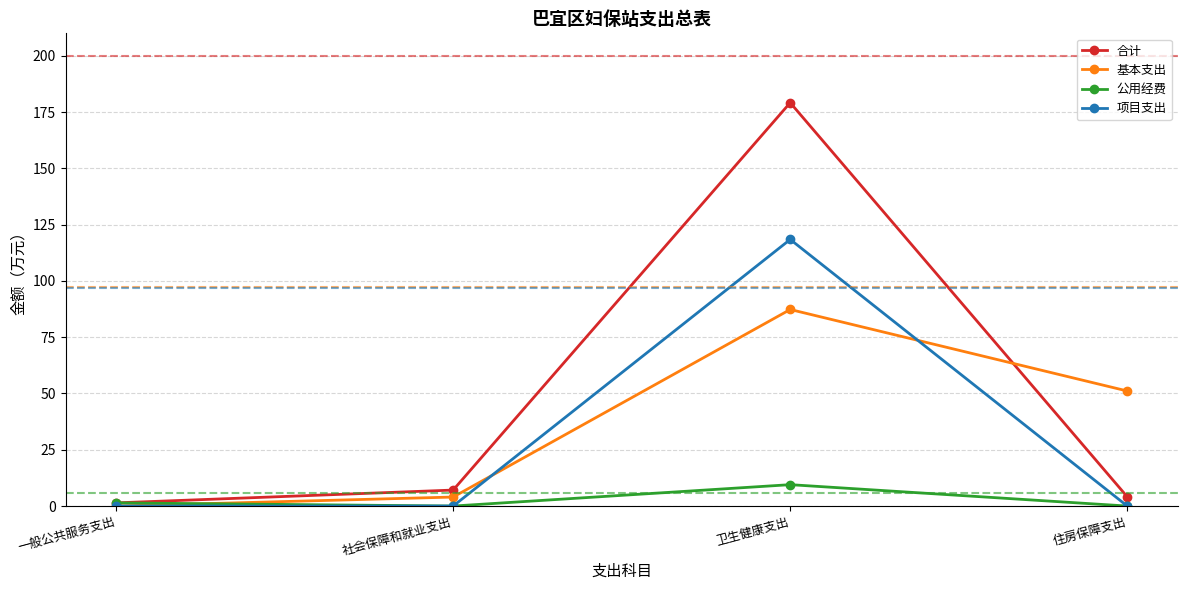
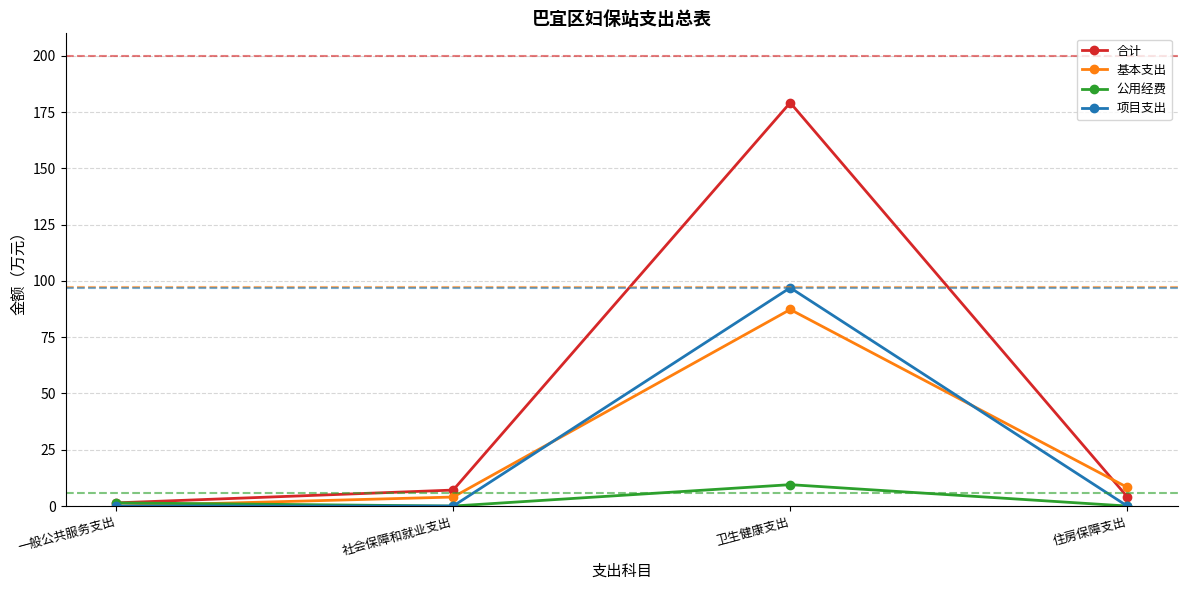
项目支出, 卫生健康支出: 118 -> 97
基本支出, 住房保障支出: 51 -> 8
